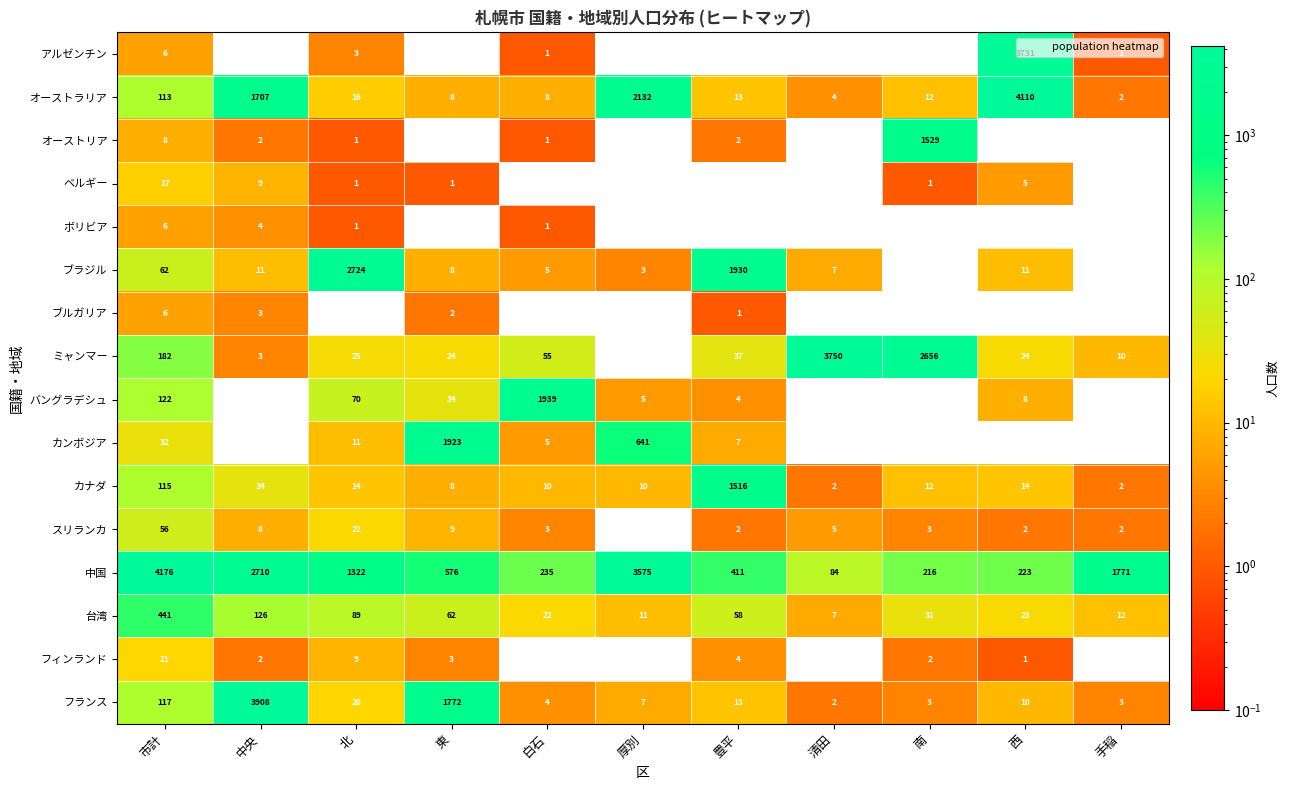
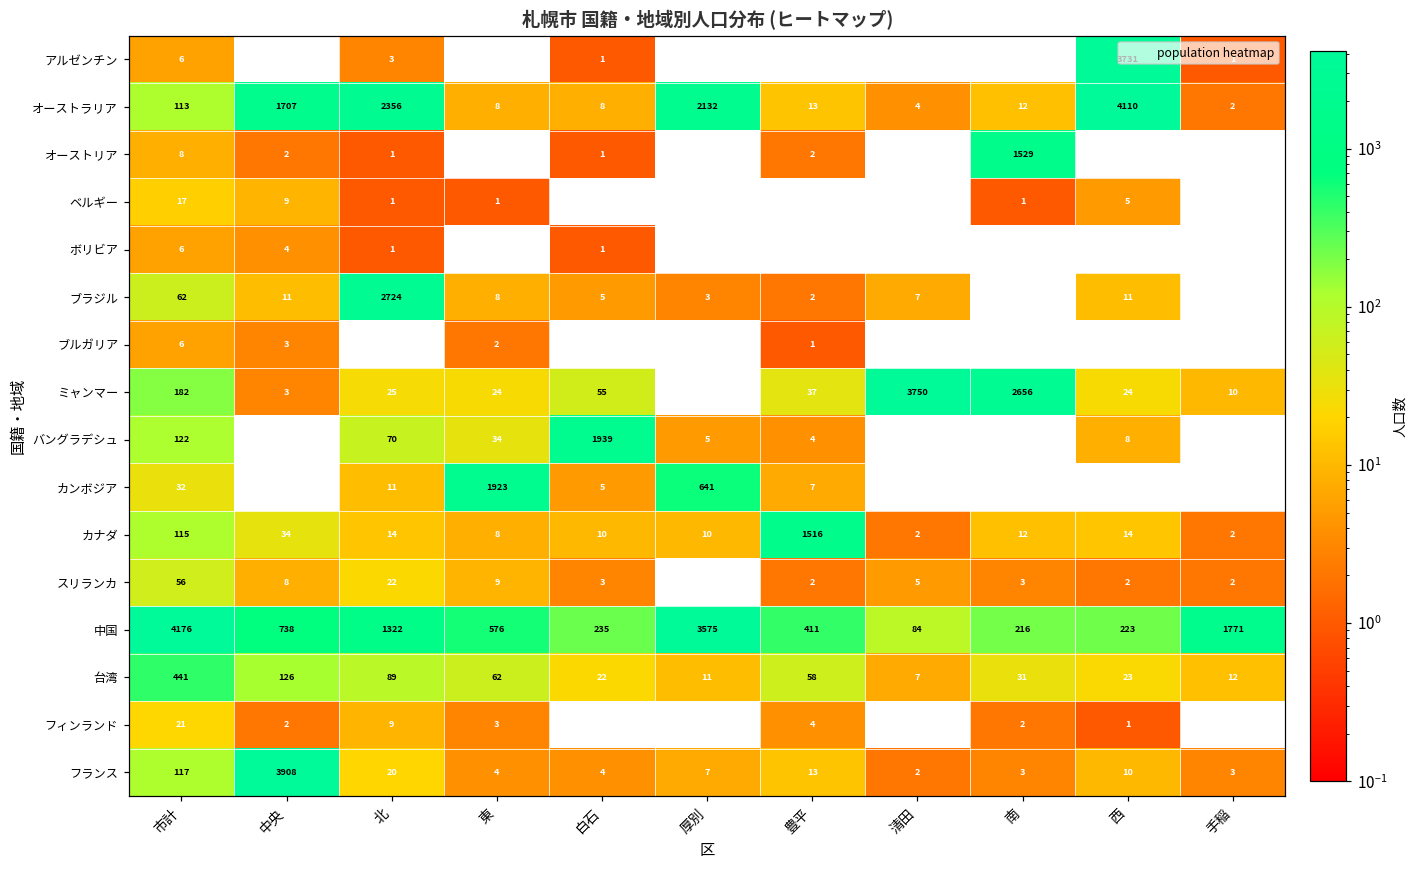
オーストラリア, 北: 16 -> 2356
ブラジル, 豊平: 1930 -> 2
中国, 中央: 2710 -> 738
フランス, 東: 1772 -> 4
